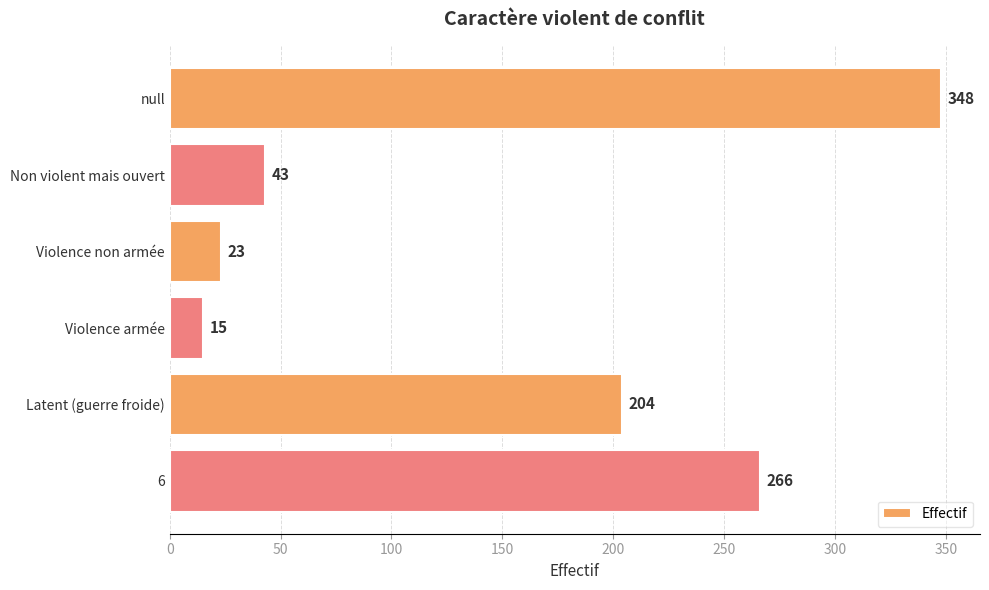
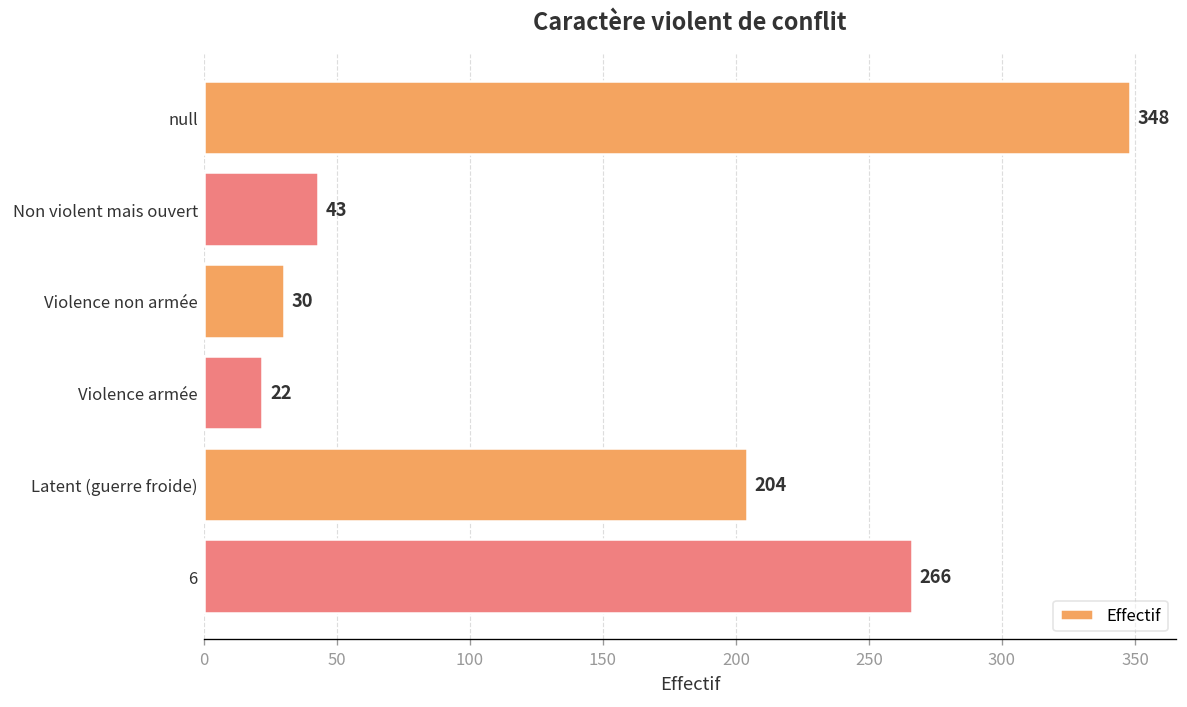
Violence non armée: 23 -> 30
Violence armée: 15 -> 22
